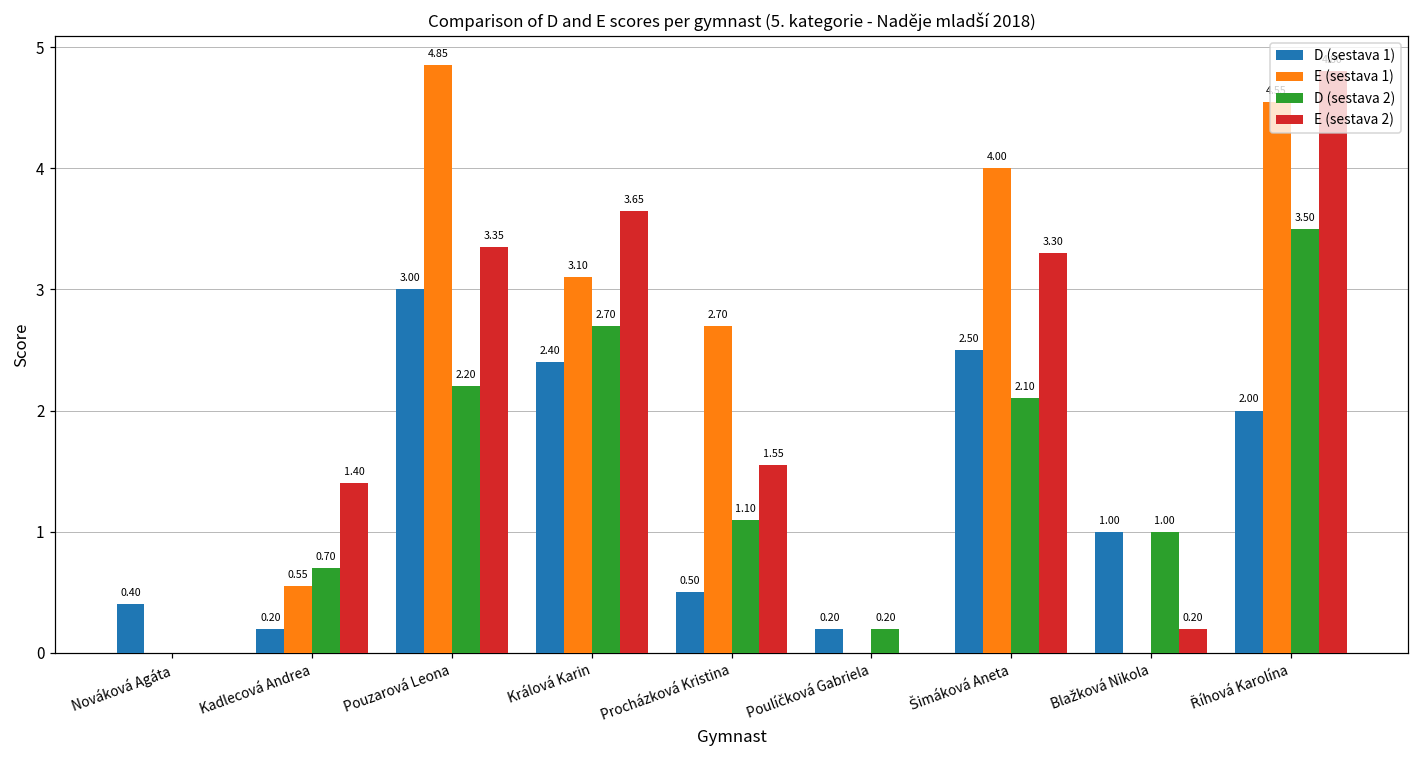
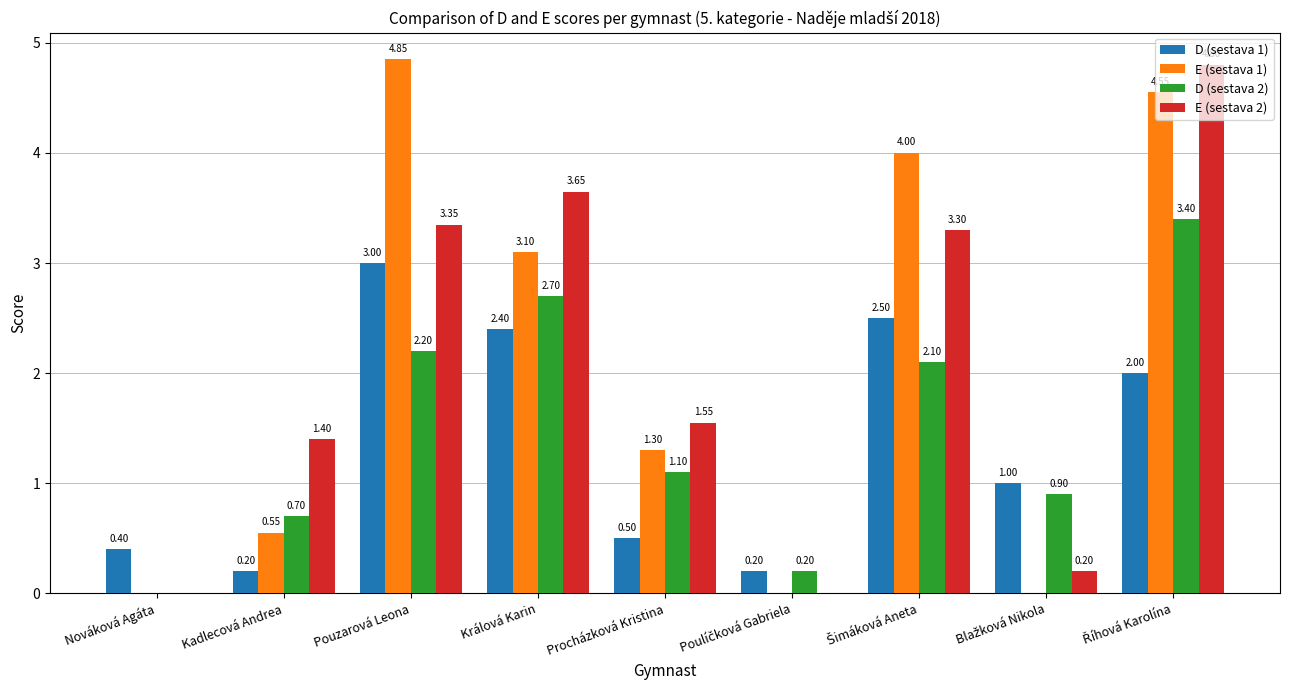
E (sestava 1), Procházková Kristina: 2.70 -> 1.30
D (sestava 2), Blažková Nikola: 1.00 -> 0.90
D (sestava 2), Říhová Karolína: 3.50 -> 3.40
